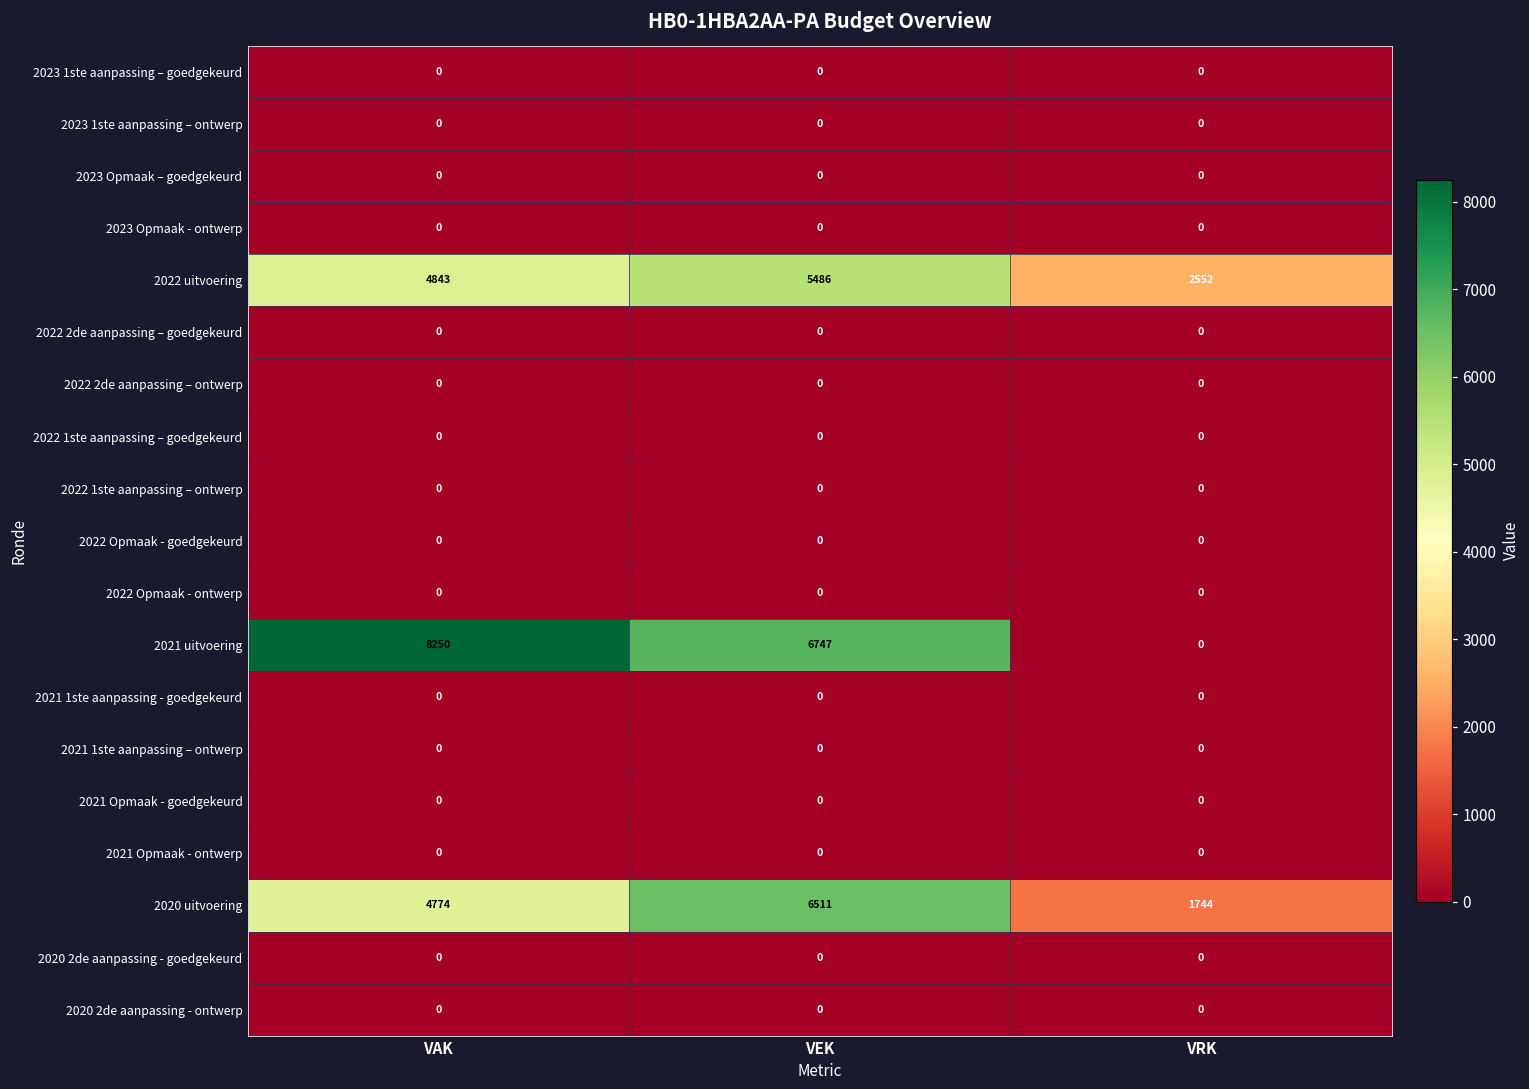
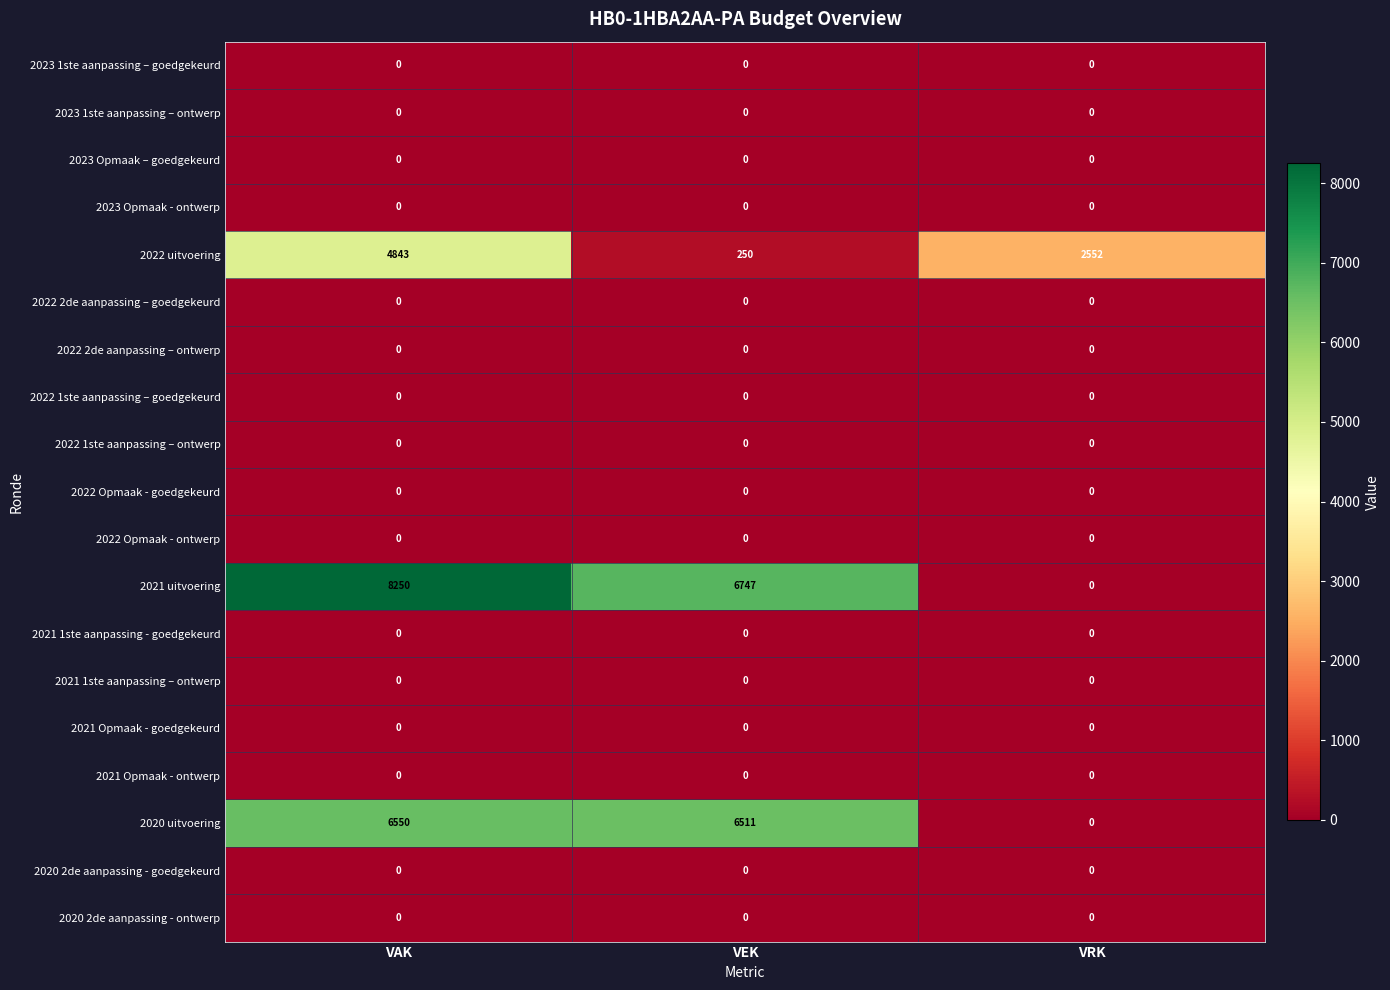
2022 uitvoering, VEK: 5486 -> 250
2020 uitvoering, VAK: 4774 -> 6550
2020 uitvoering, VRK: 1744 -> 0
